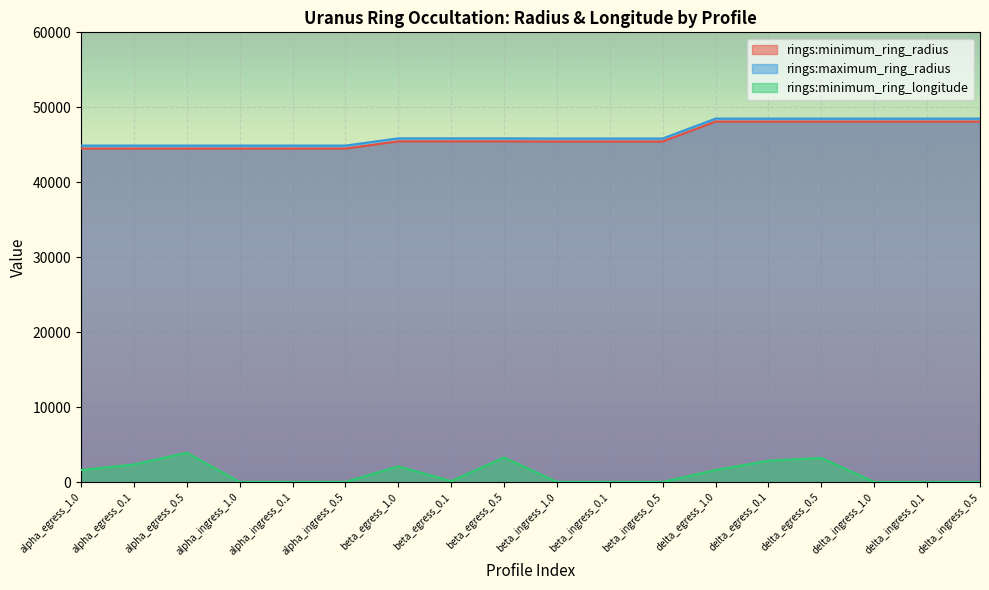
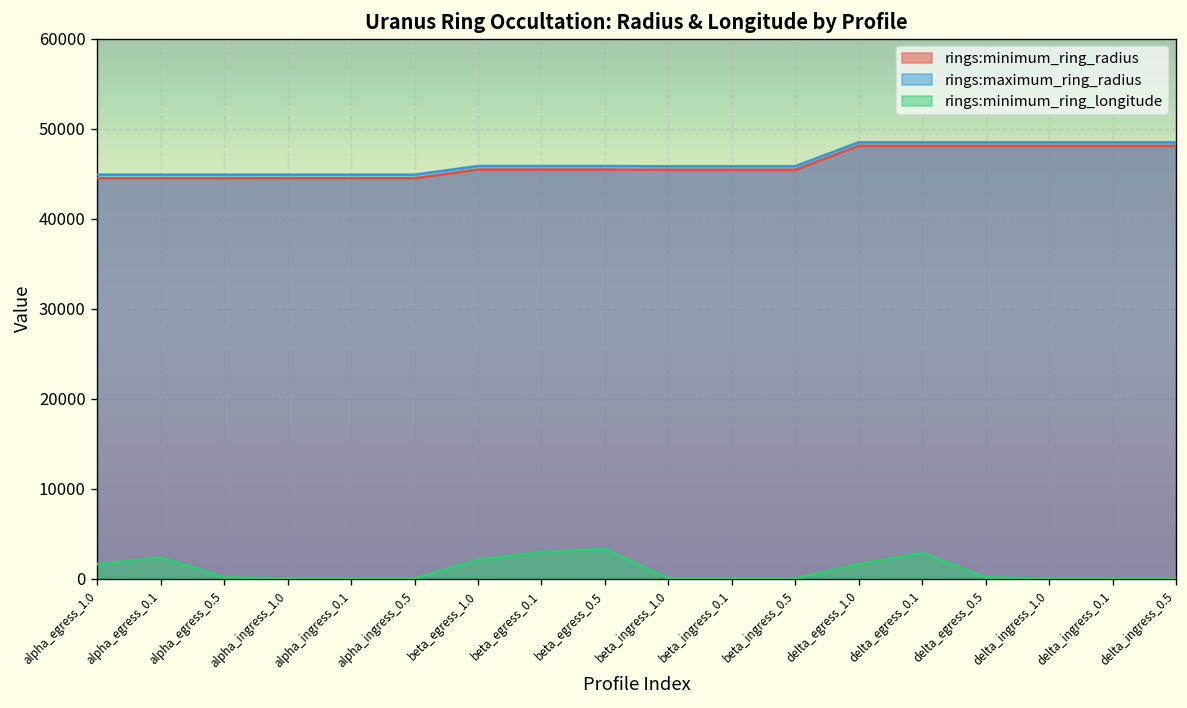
rings:minimum_ring_longitude, alpha_egress_0.5: 4000 -> 0
rings:minimum_ring_longitude, beta_egress_0.1: 0 -> 3000
rings:minimum_ring_longitude, delta_egress_0.5: 3000 -> 0
